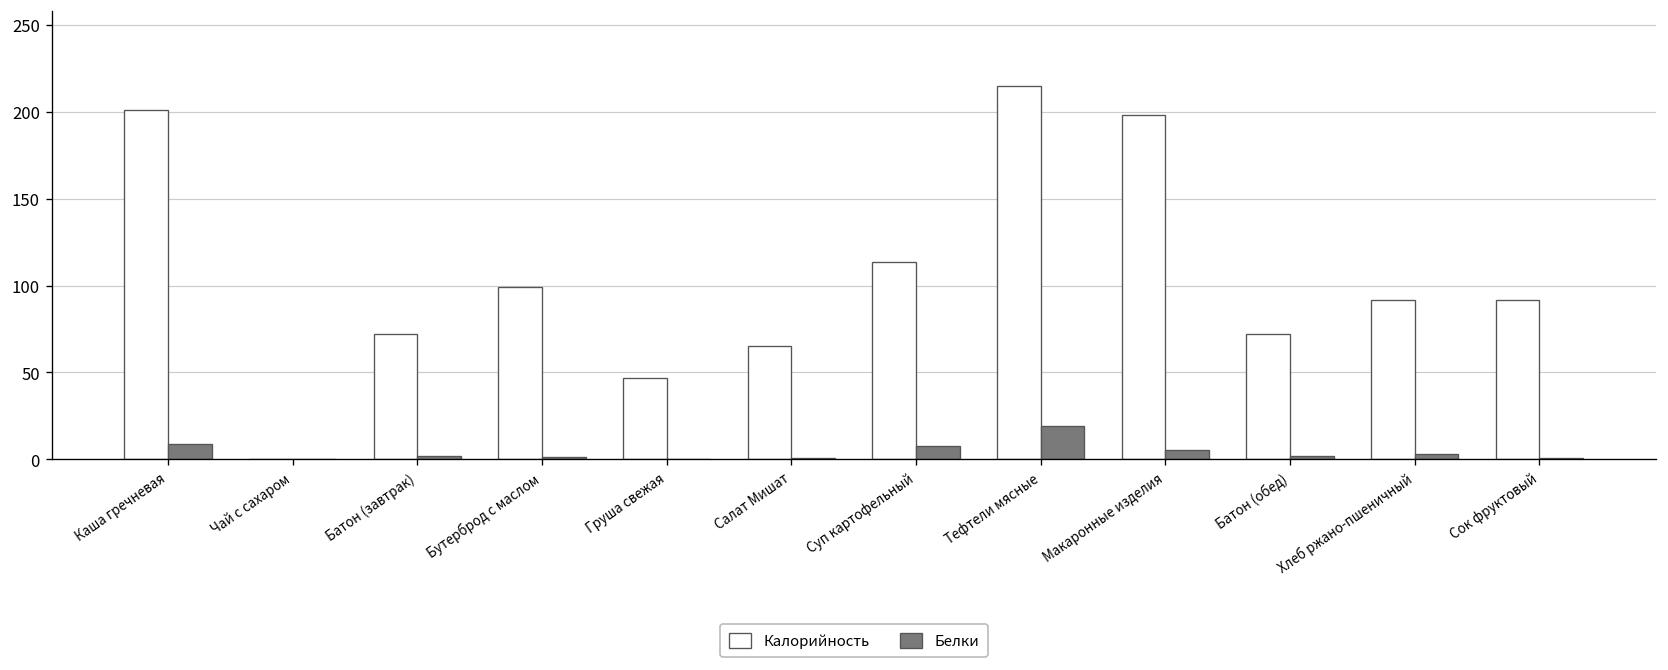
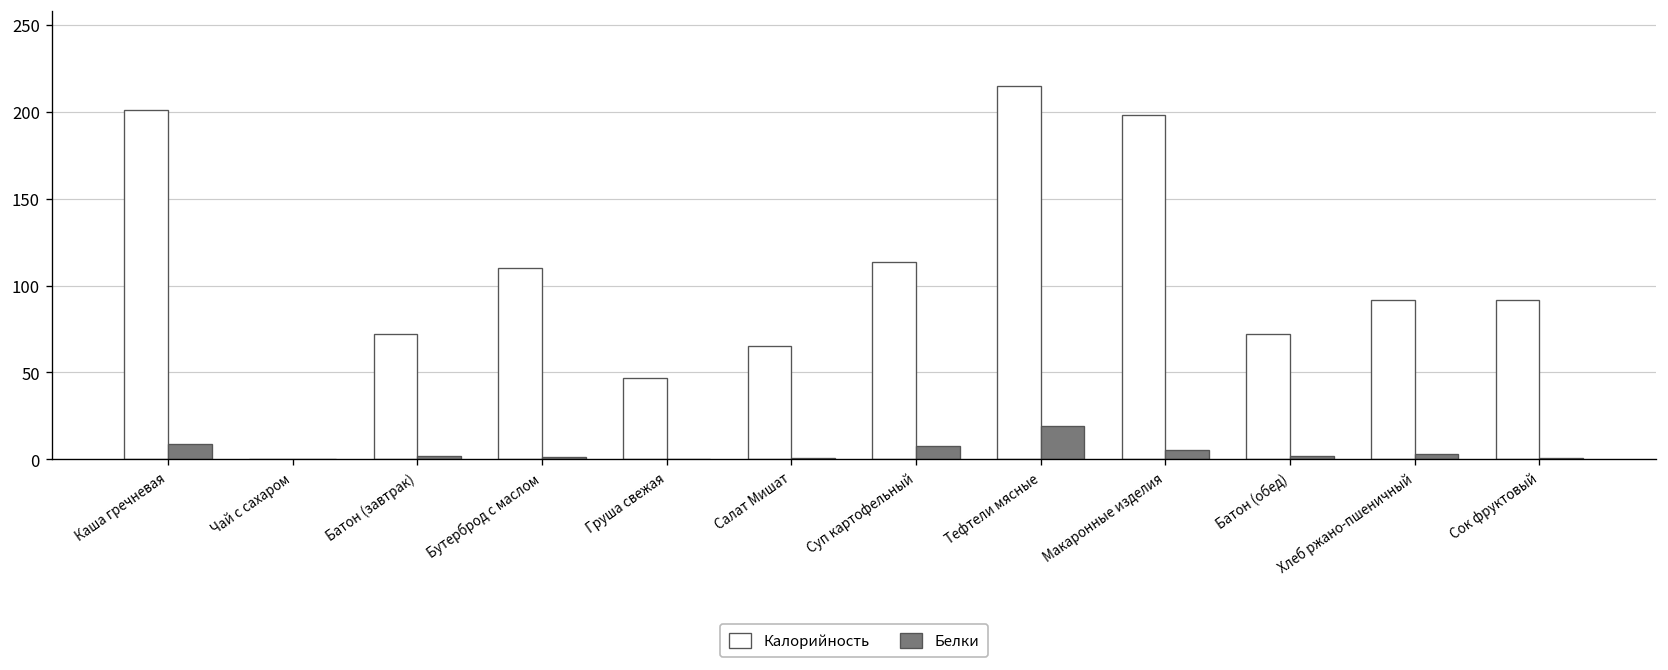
Калорийность, Бутерброд с маслом: 99 -> 110
